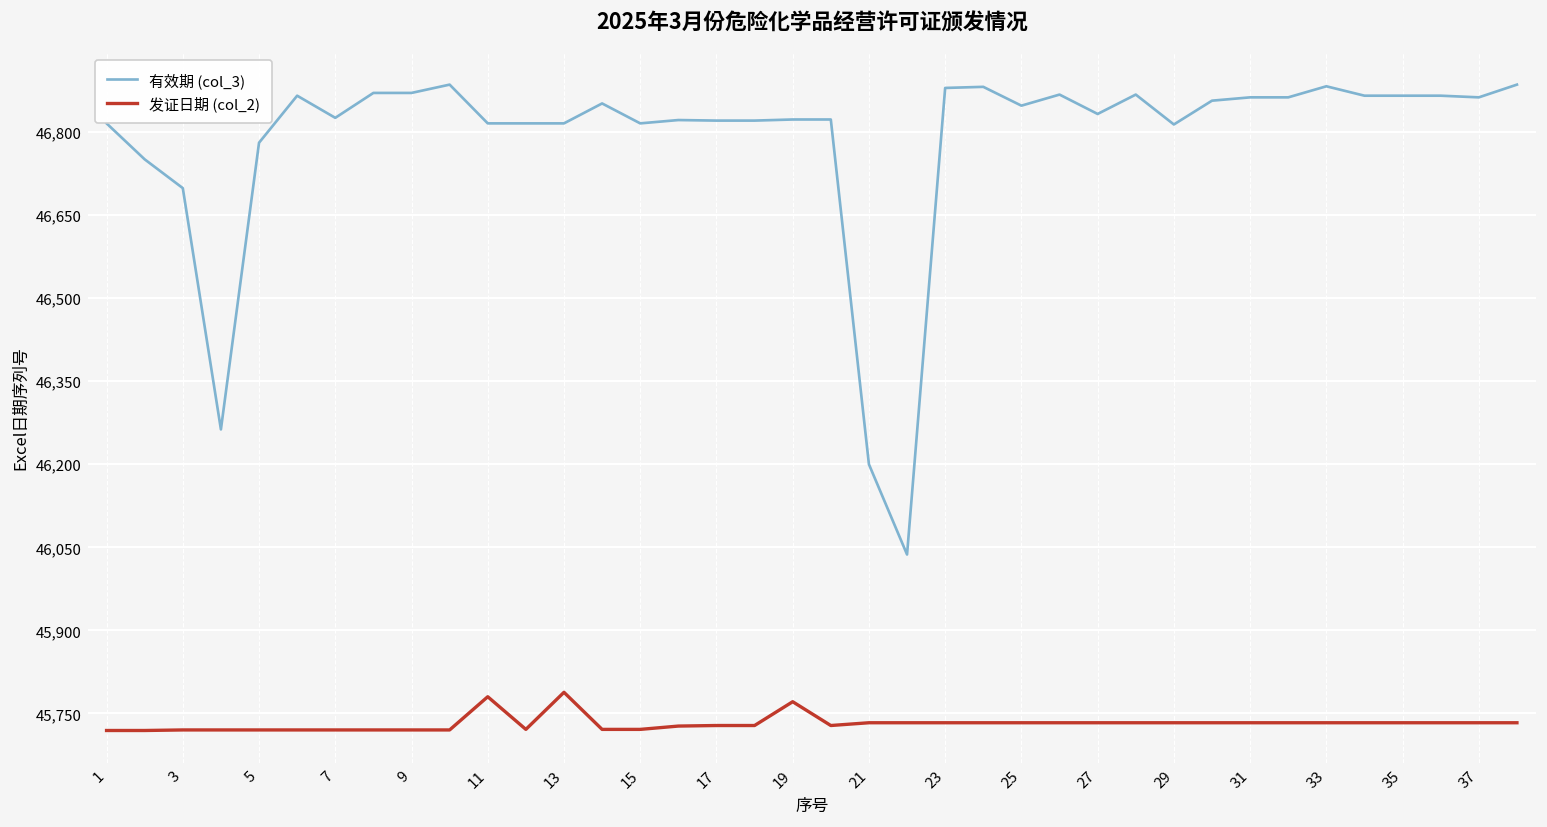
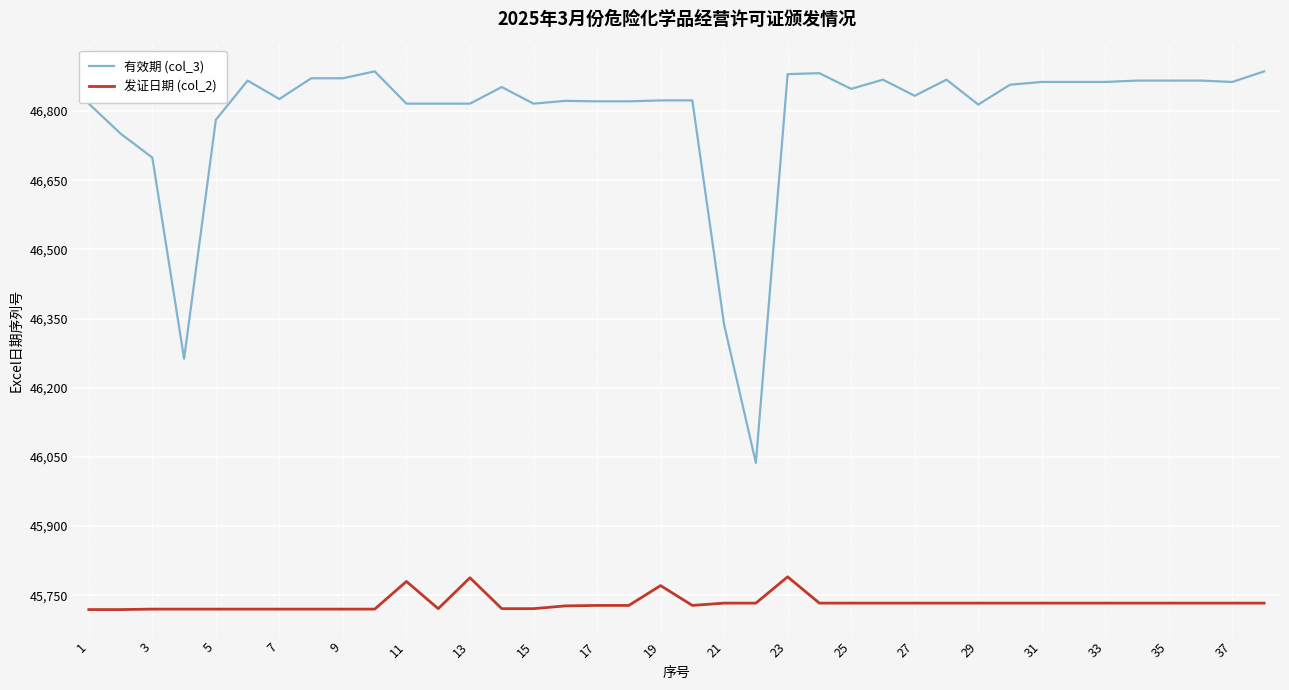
有效期 (col_3), 21: 46,200 -> 46,340
发证日期 (col_2), 23: 45,730 -> 45,790
有效期 (col_3), 33: 46,880 -> 46,860
